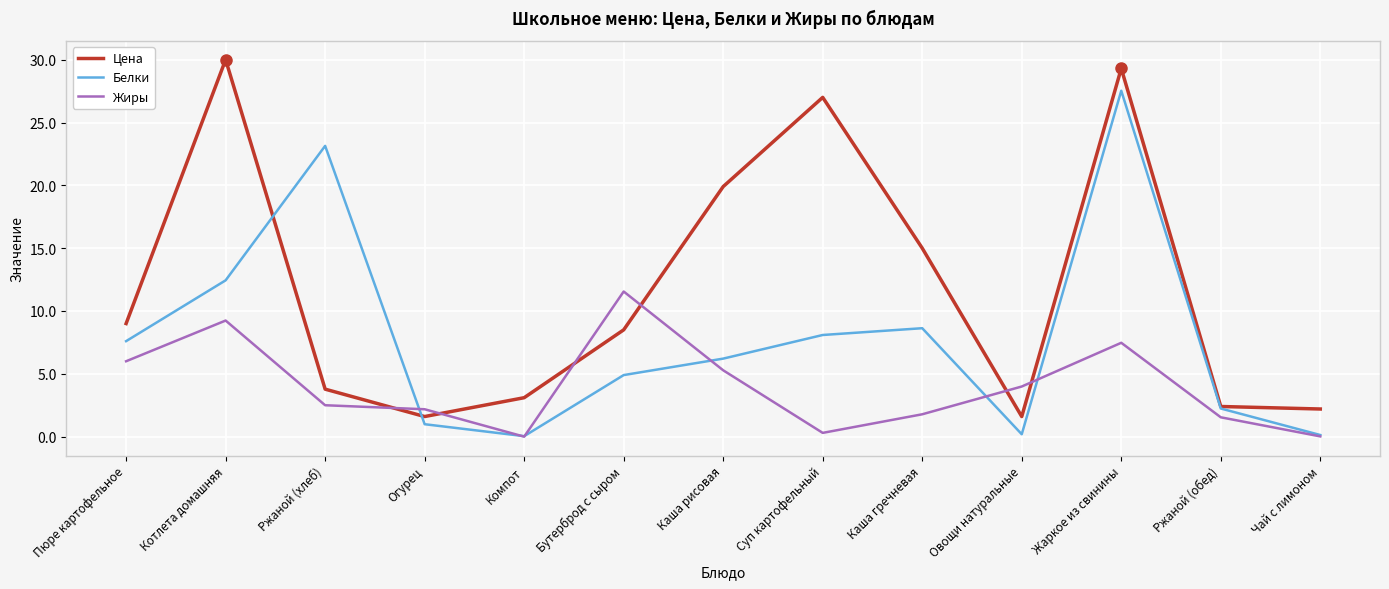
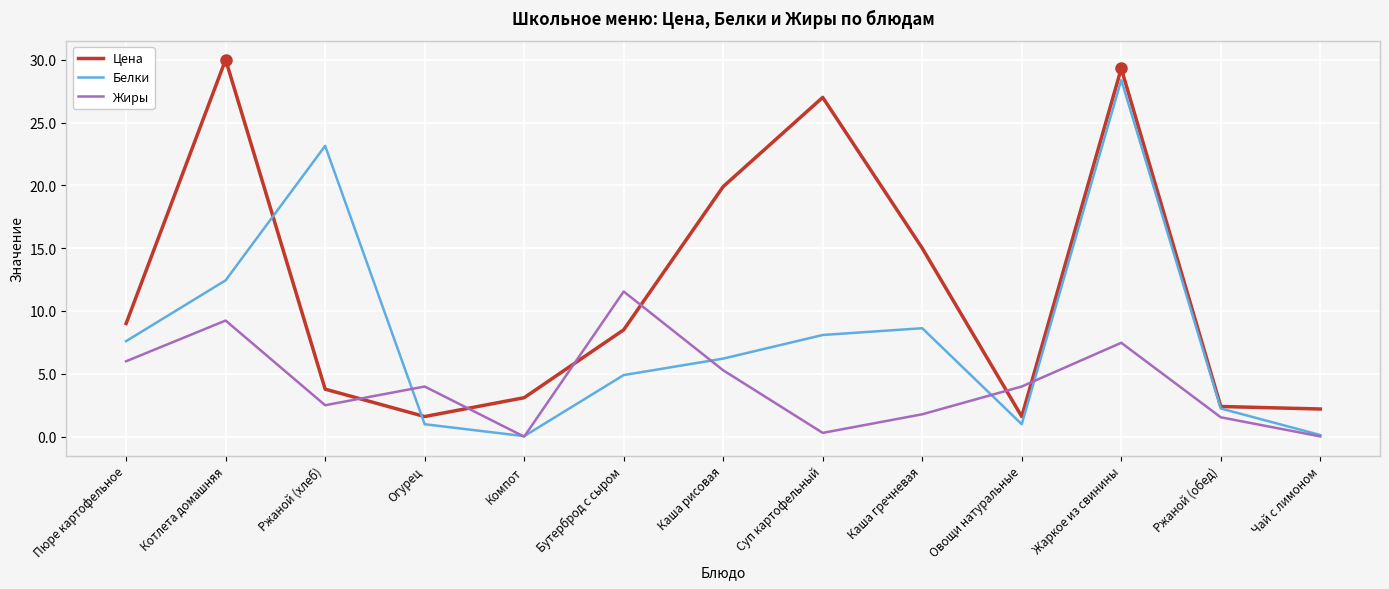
Жиры, Огурец: 2.2 -> 4.0
Белки, Овощи натуральные: 0.2 -> 1.0
Белки, Жаркое из свинины: 27.5 -> 28.4
